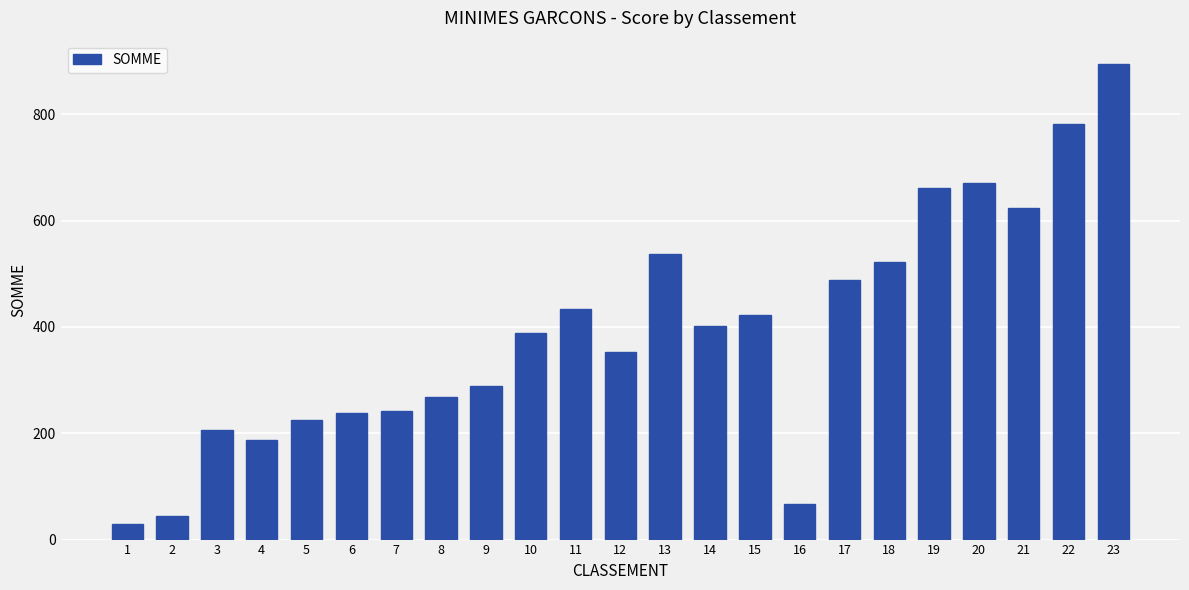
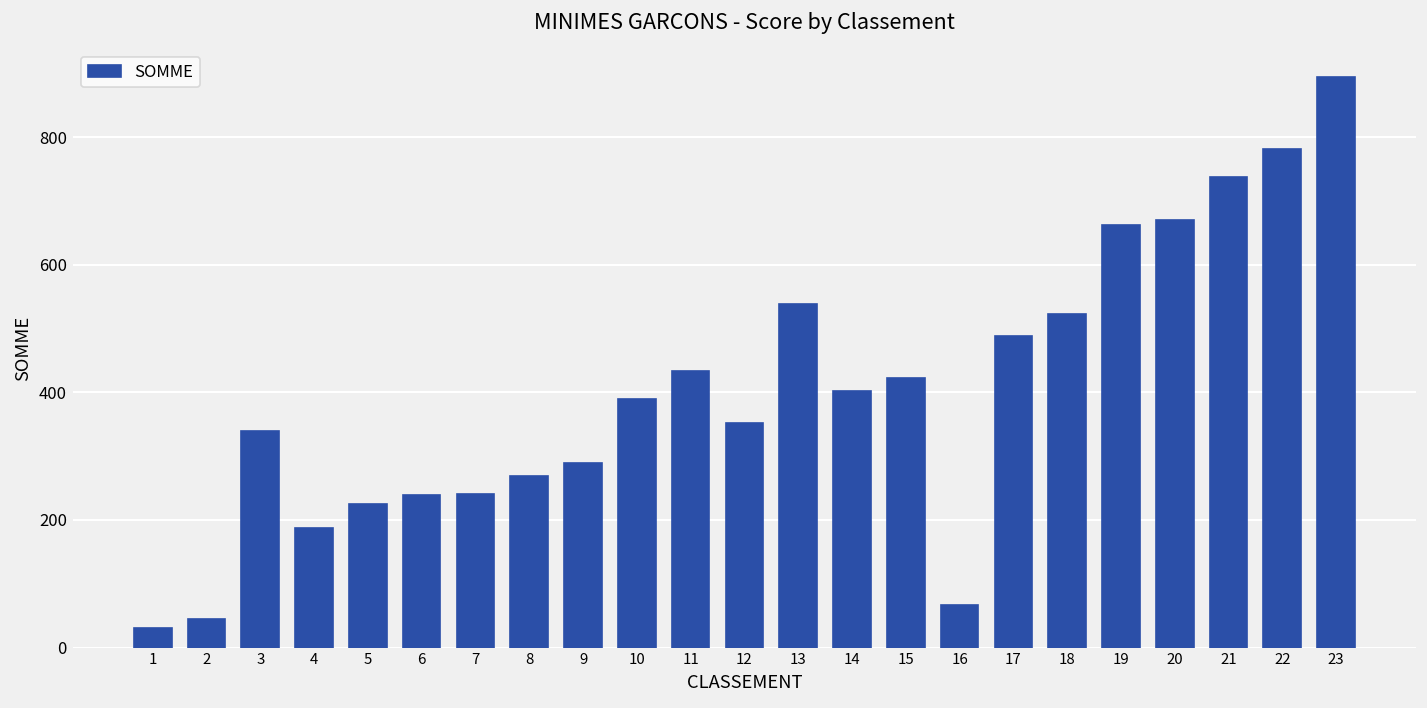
3: 210 -> 340
21: 620 -> 740
